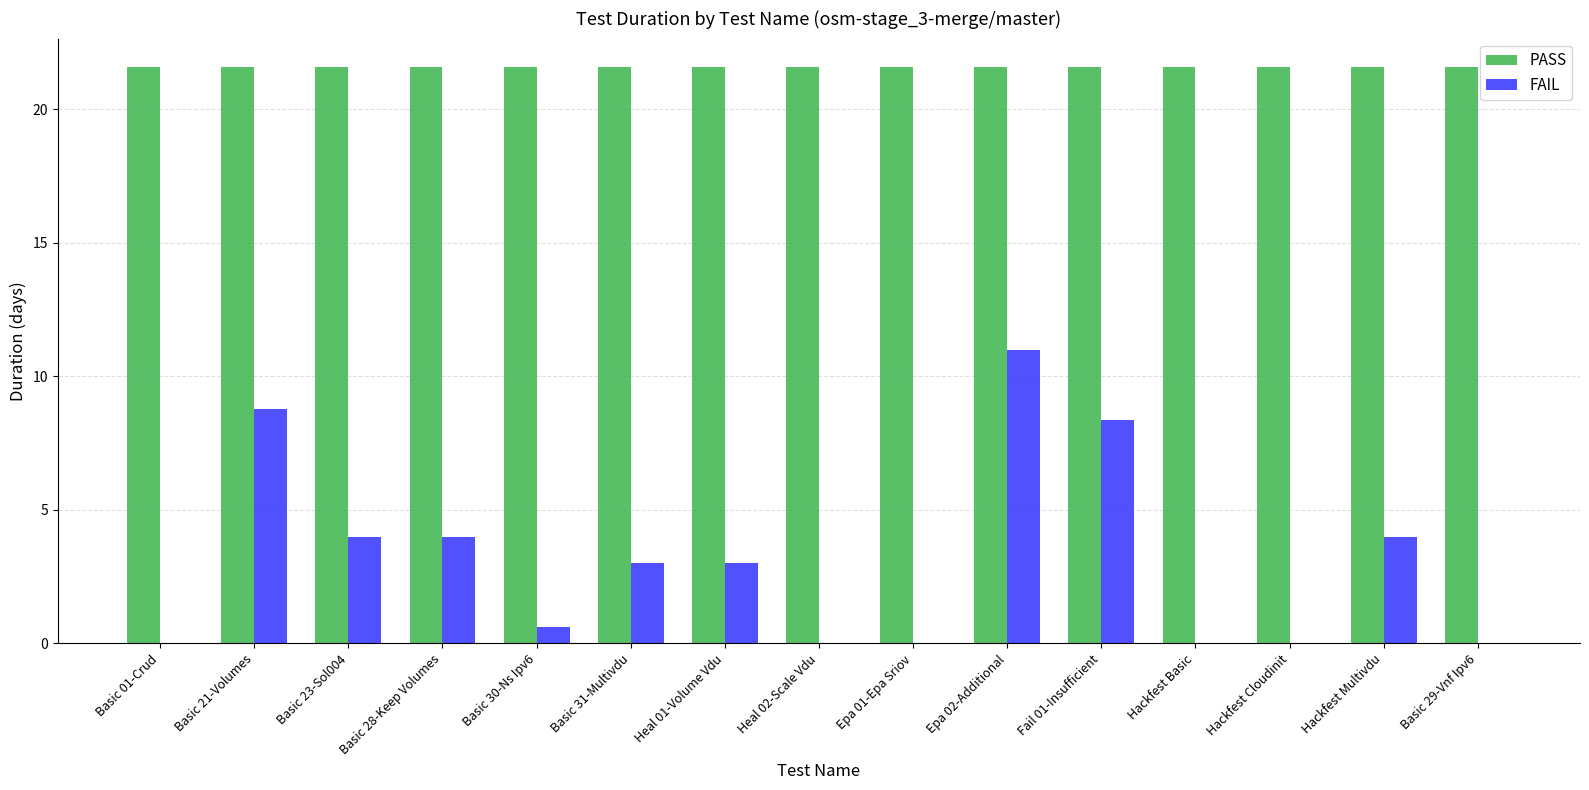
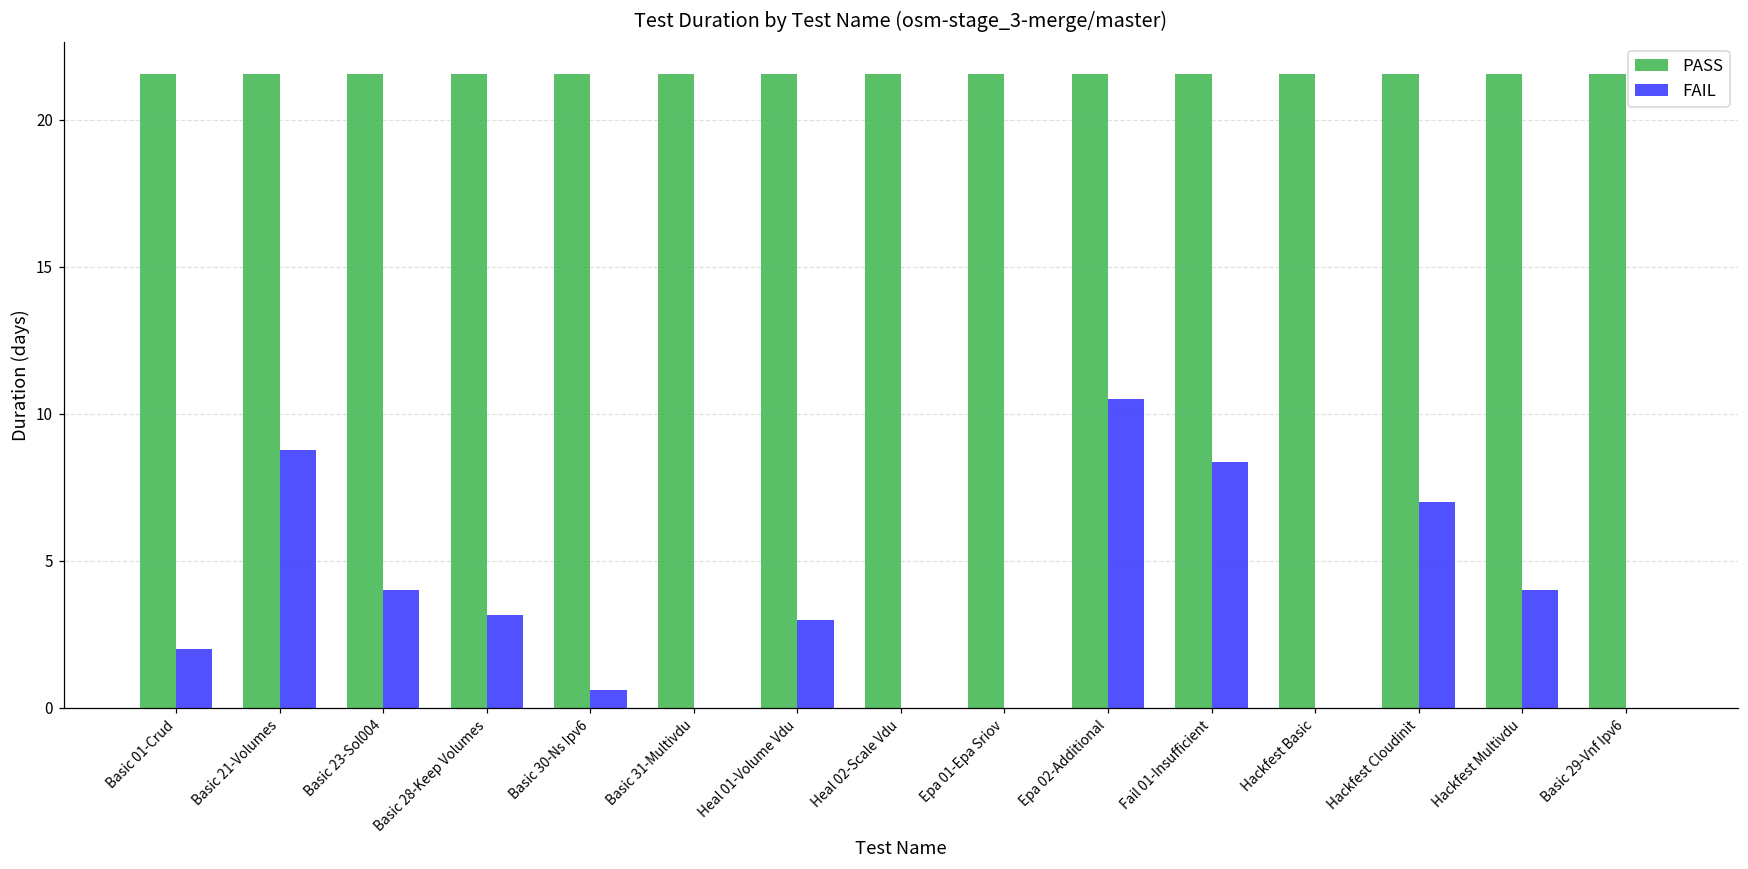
FAIL, Basic 01-Crud: 0 -> 2
FAIL, Basic 28-Keep Volumes: 4.0 -> 3.1
FAIL, Basic 31-Multivdu: 3 -> 0
FAIL, Epa 02-Additional: 11.0 -> 10.5
FAIL, Hackfest Cloudinit: 0 -> 7
